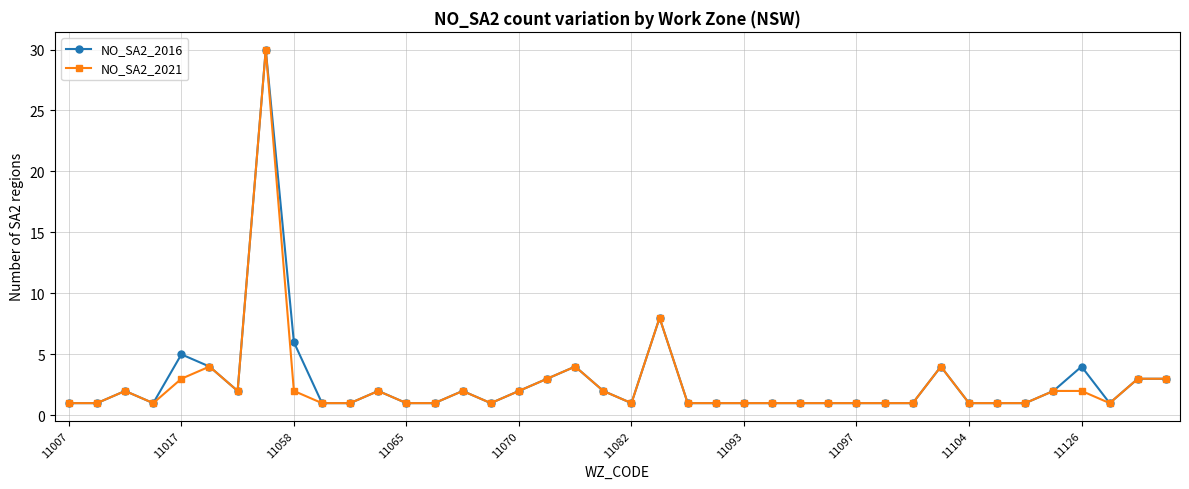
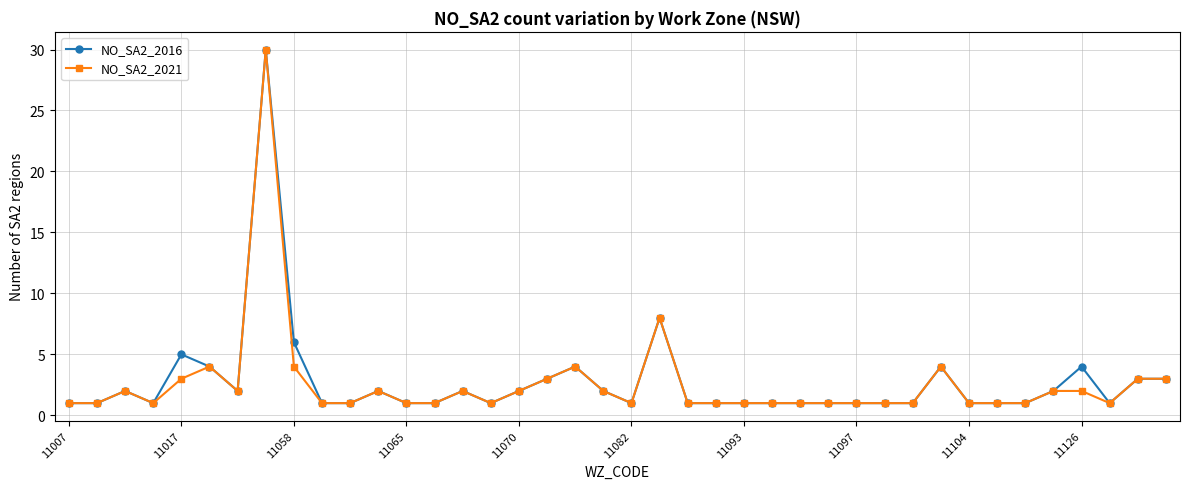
NO_SA2_2021, 11058: 2 -> 4
